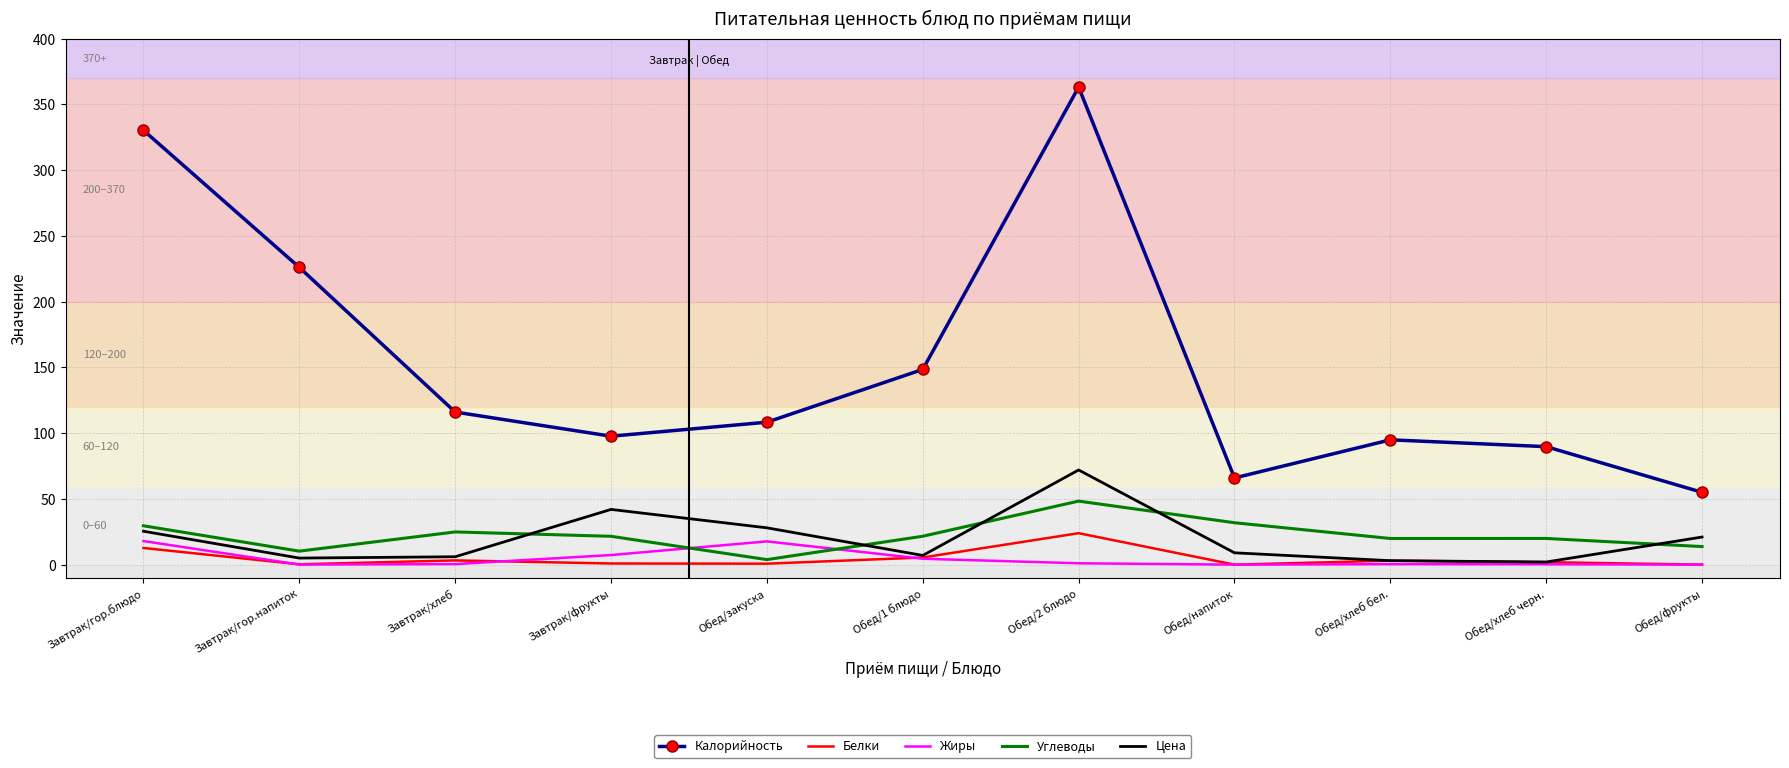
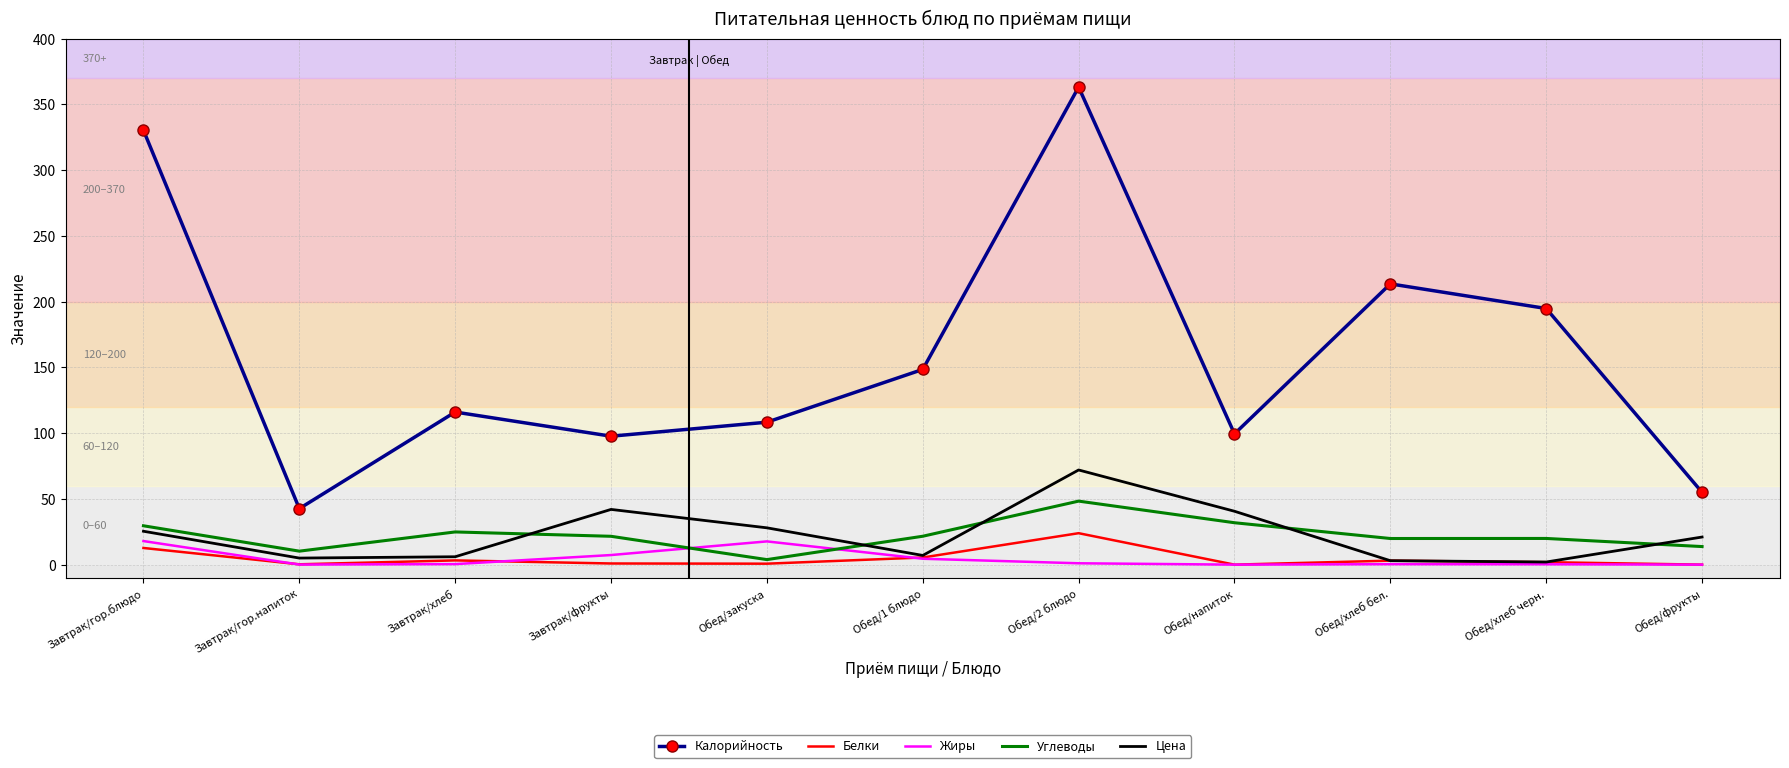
Калорийность, Завтрак/гор.напиток: 226 -> 43
Калорийность, Обед/напиток: 66 -> 99
Цена, Обед/напиток: 9 -> 41
Калорийность, Обед/хлеб бел.: 95 -> 214
Калорийность, Обед/хлеб черн.: 90 -> 195
